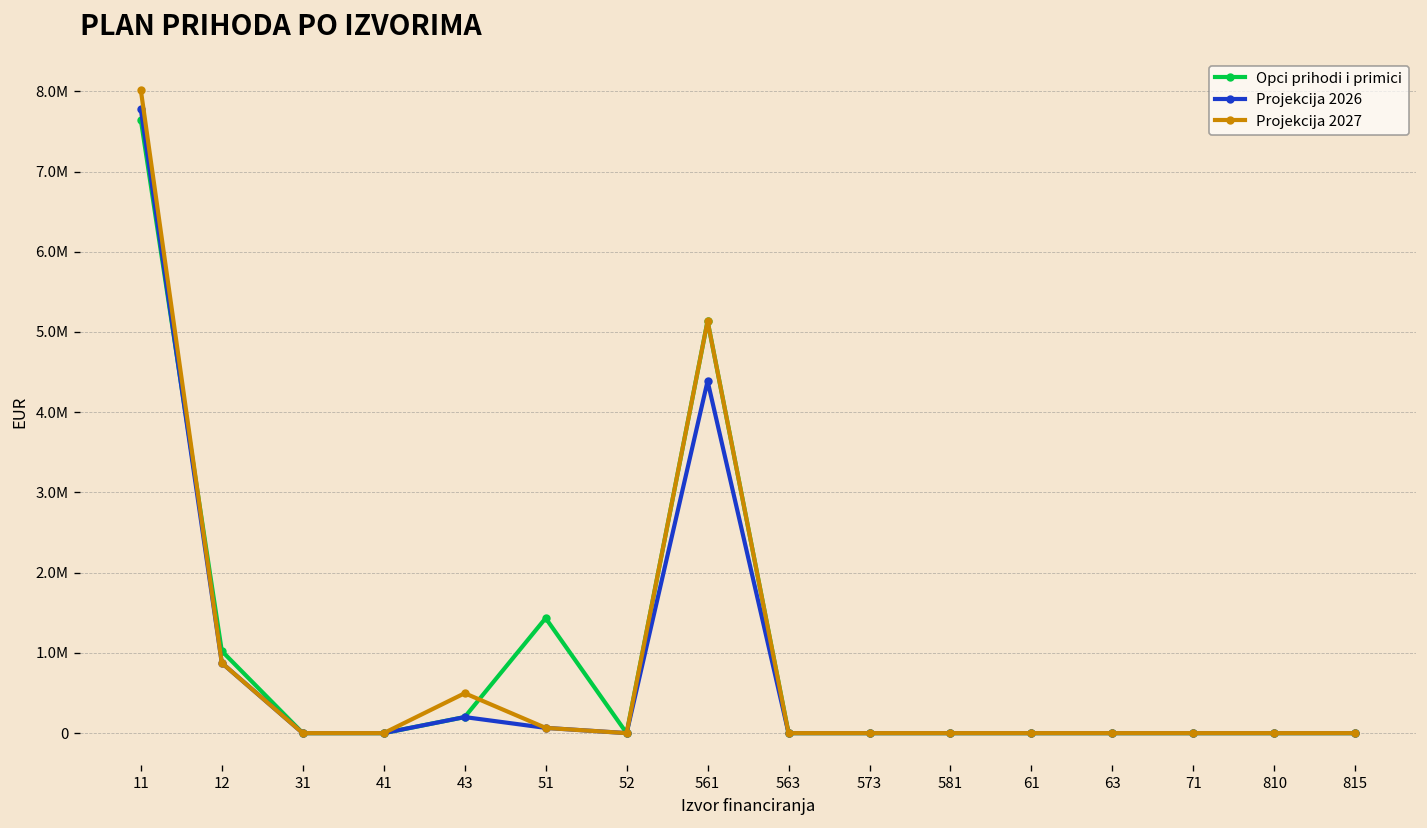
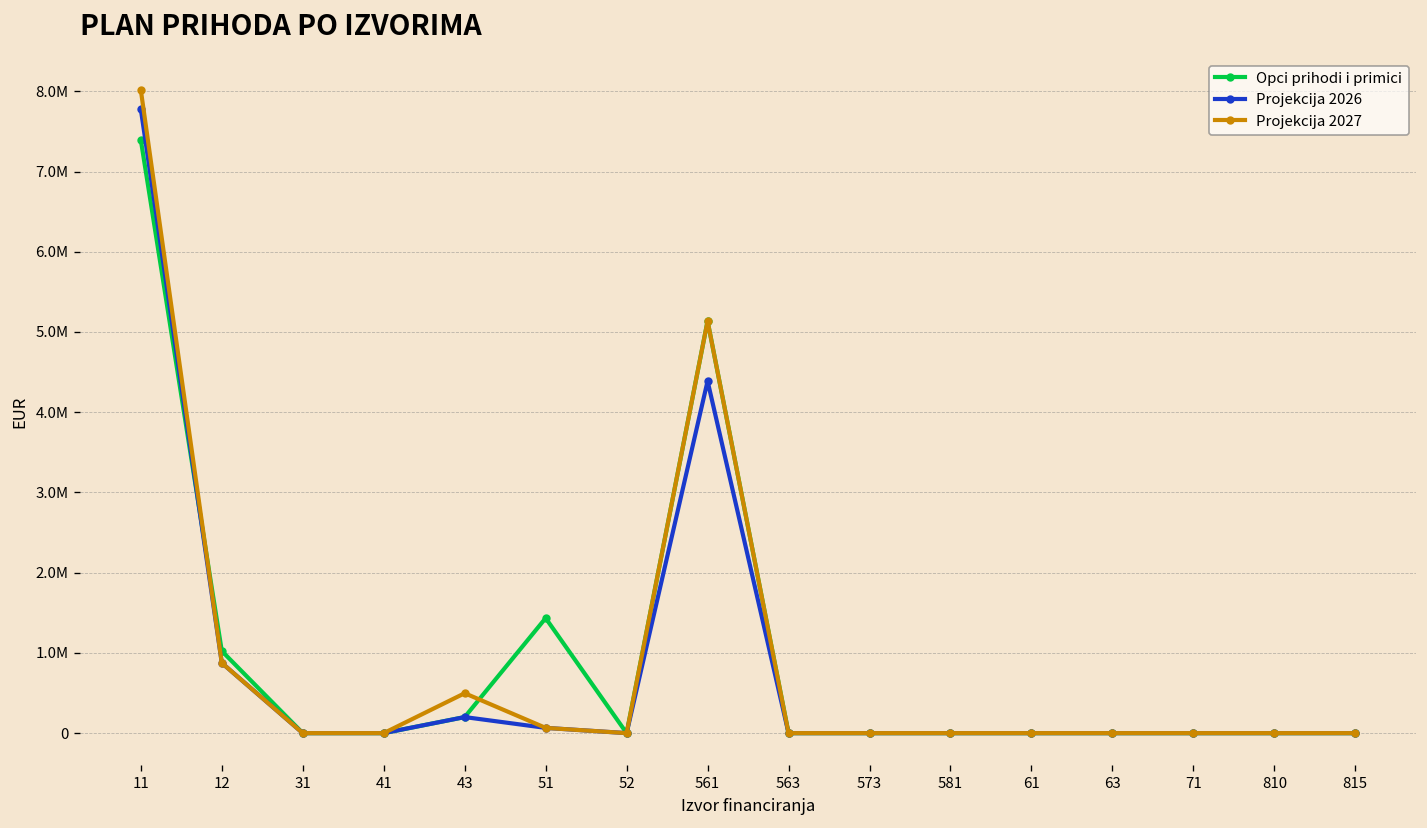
Opci prihodi i primici, 11: 7600000 -> 7400000
